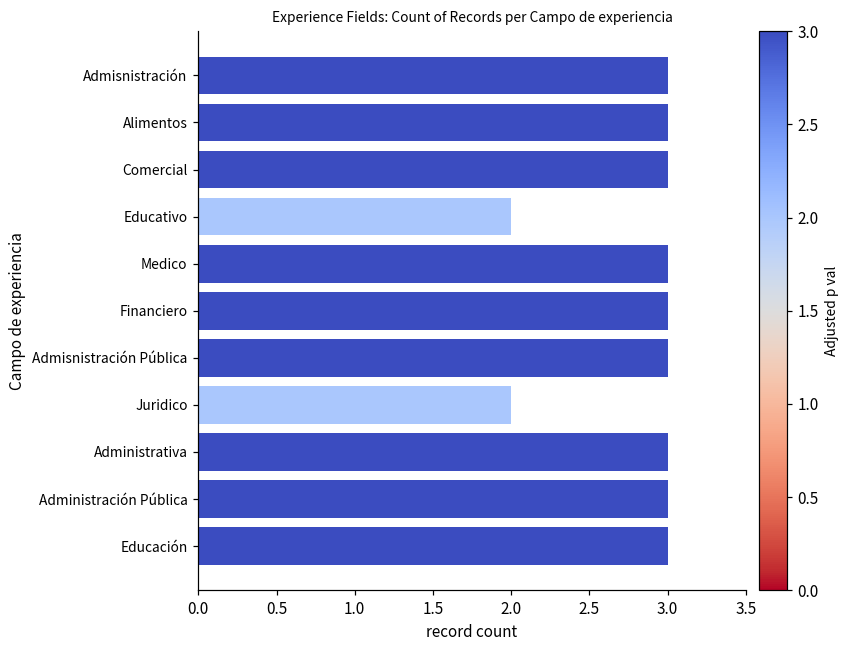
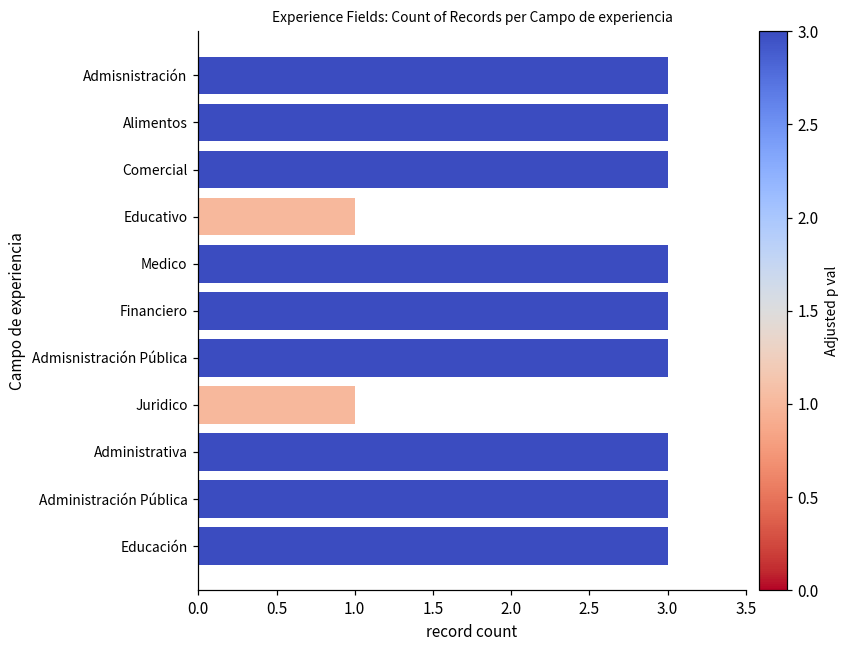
Educativo: 2 -> 1
Juridico: 2 -> 1
